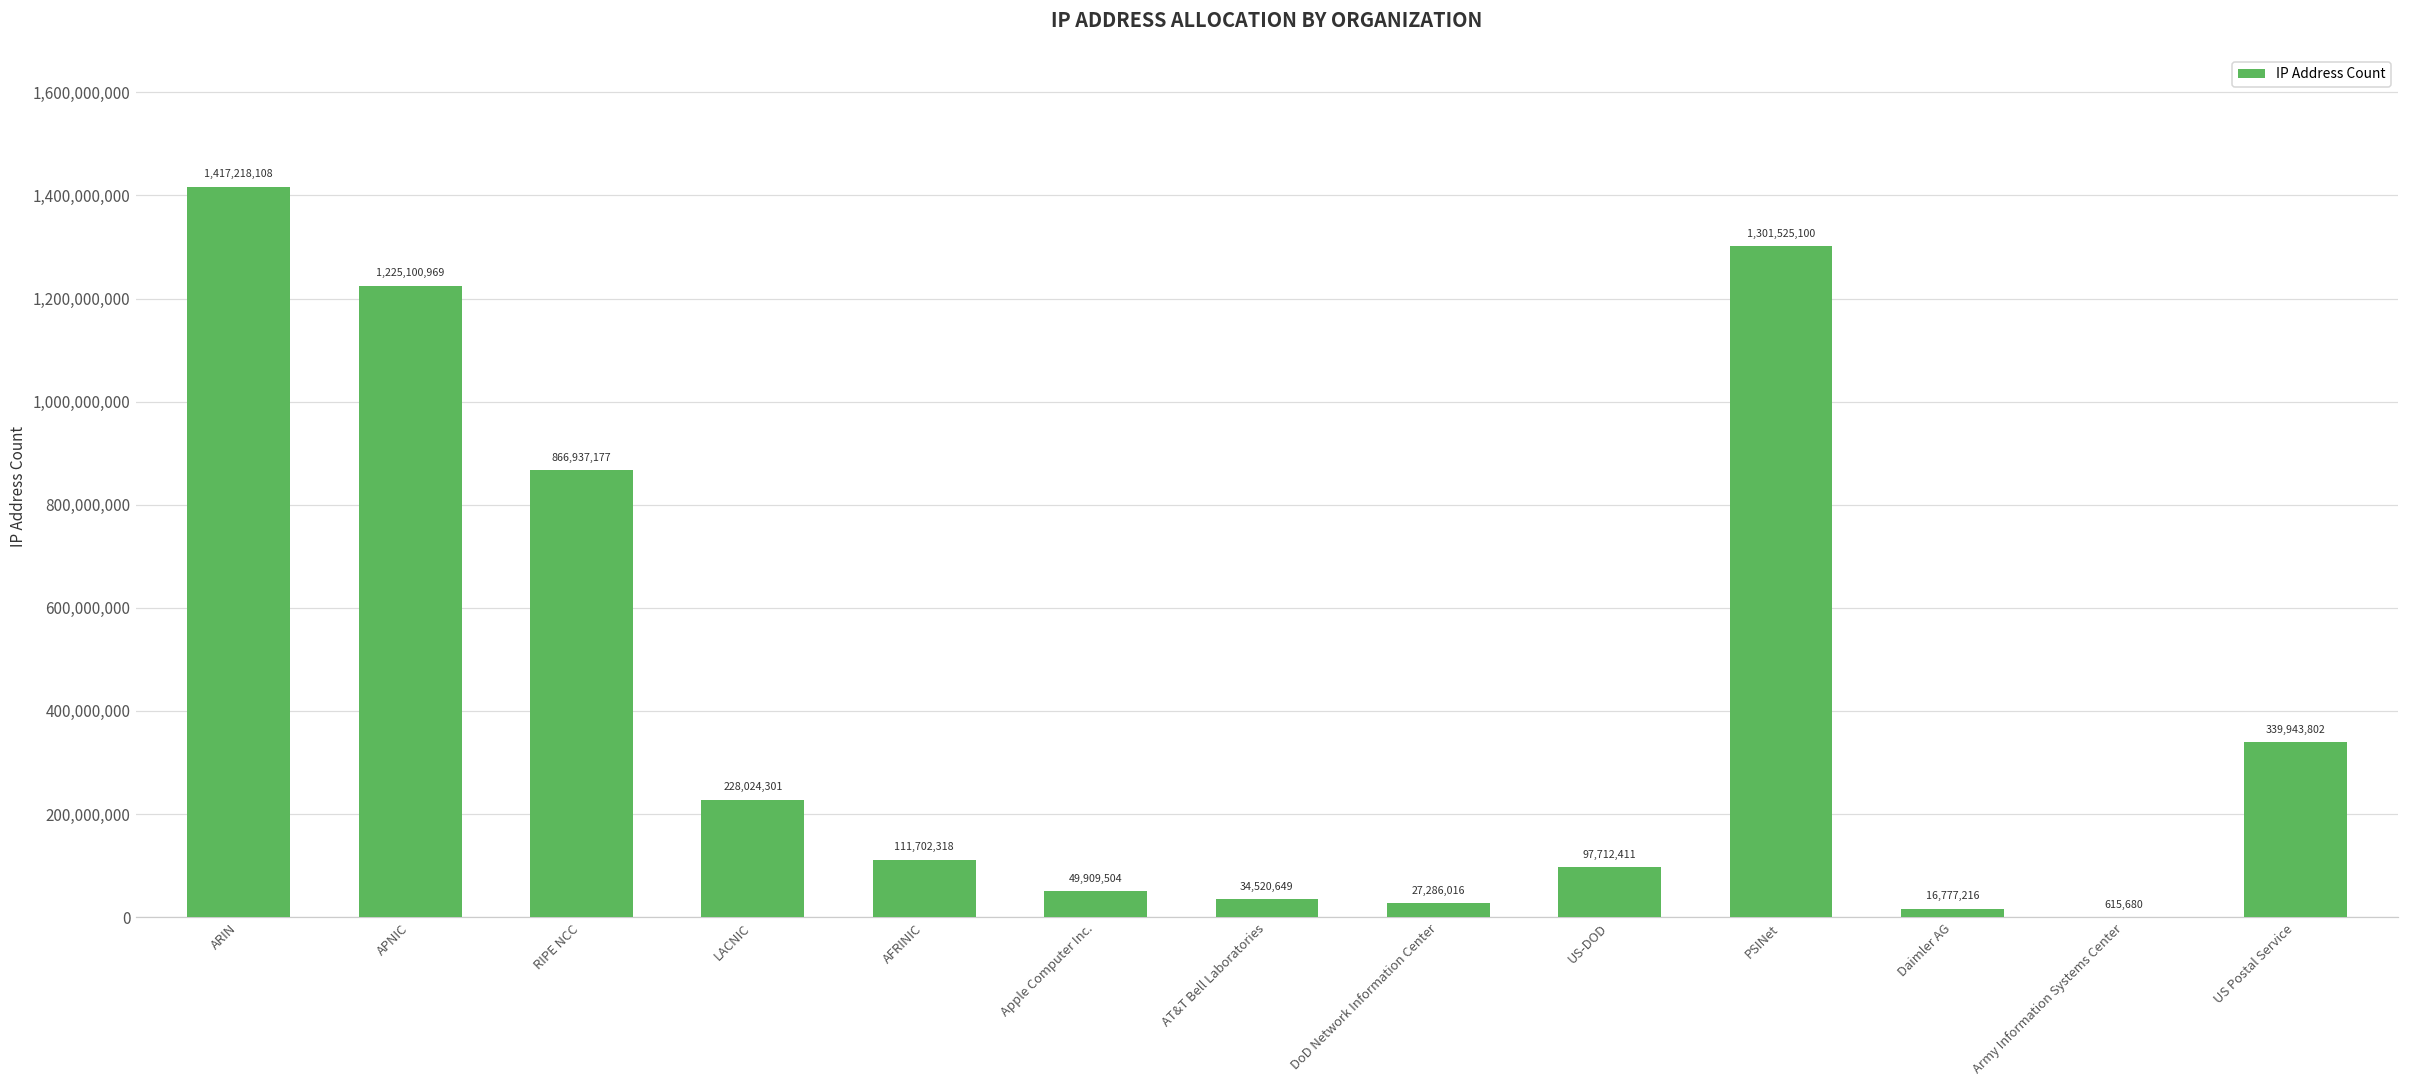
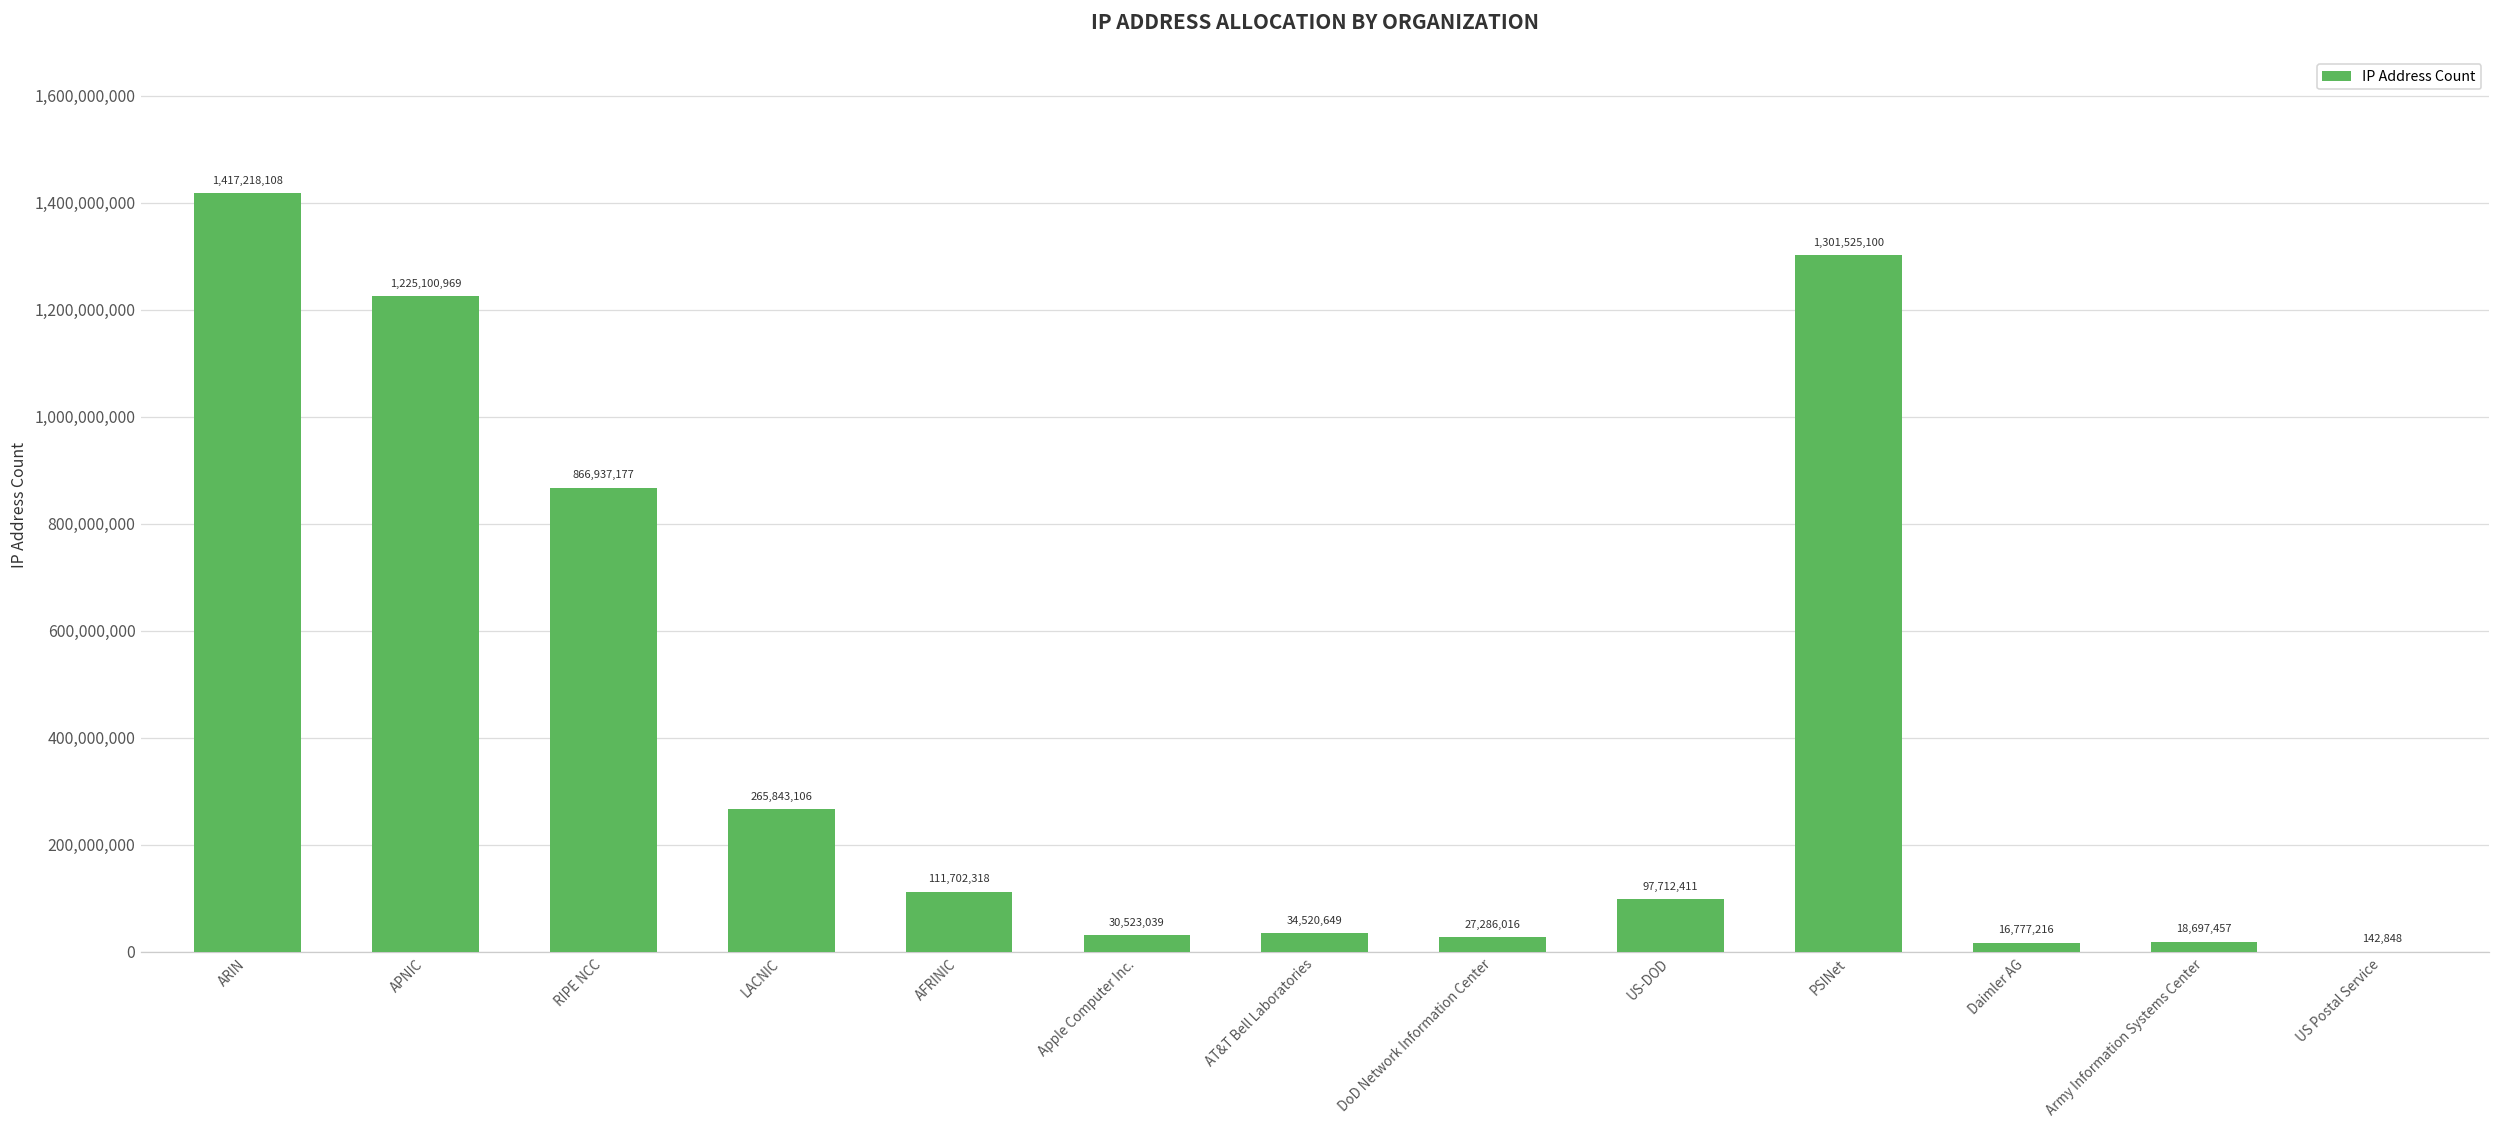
LACNIC: 228,024,301 -> 265,843,106
Apple Computer Inc.: 49,909,504 -> 30,523,039
Army Information Systems Center: 615,680 -> 18,697,457
US Postal Service: 339,943,802 -> 142,848
